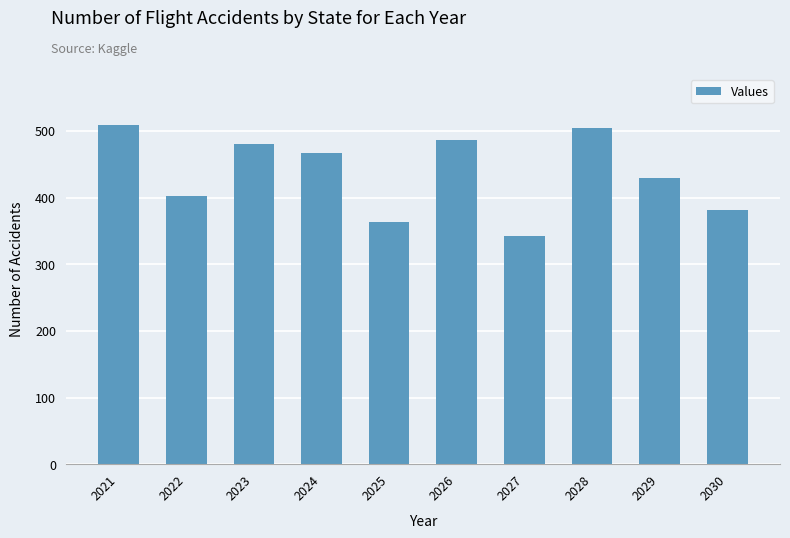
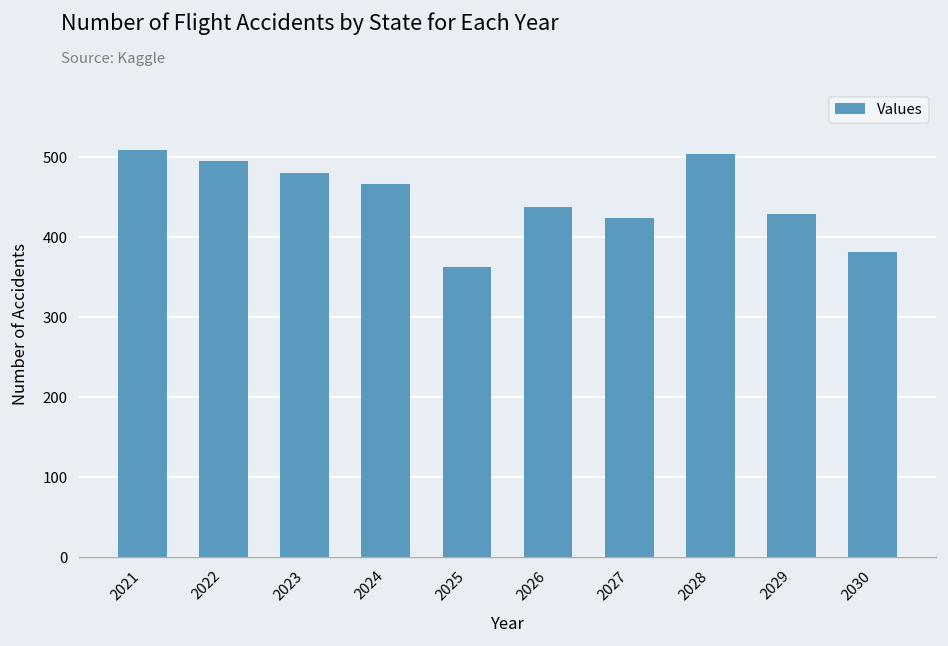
2022: 400 -> 500
2026: 490 -> 440
2027: 340 -> 420
